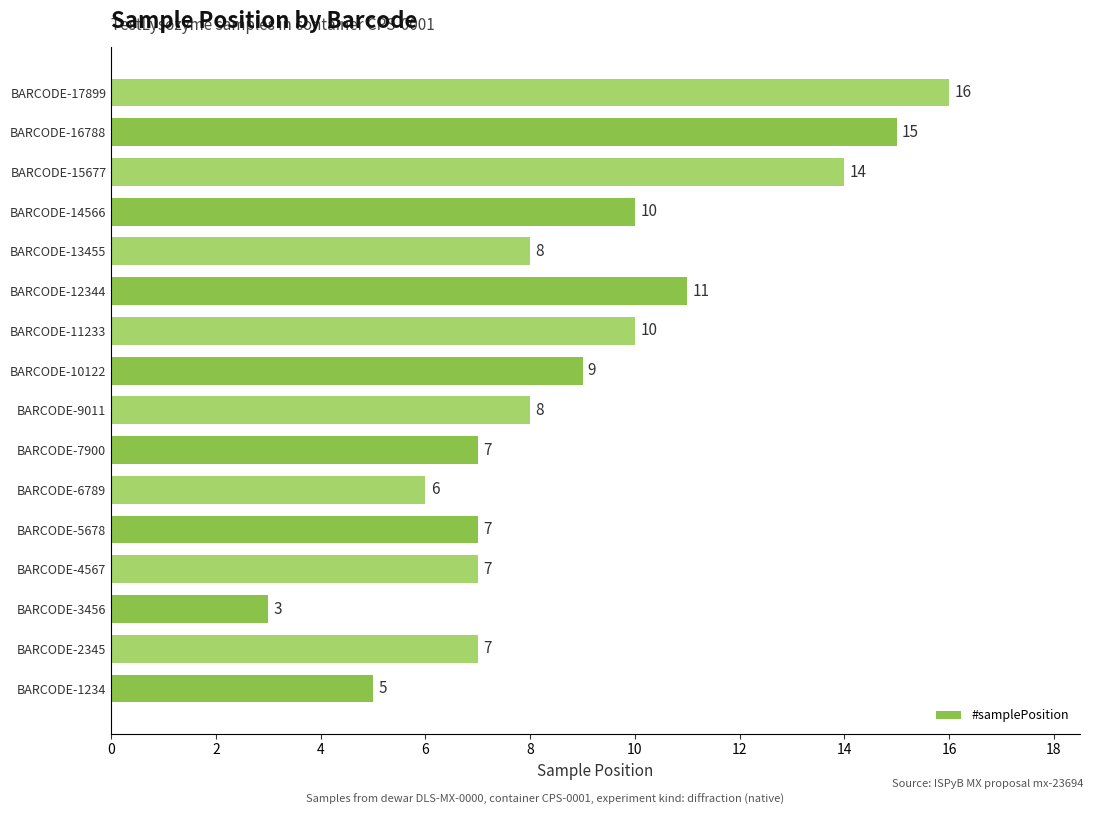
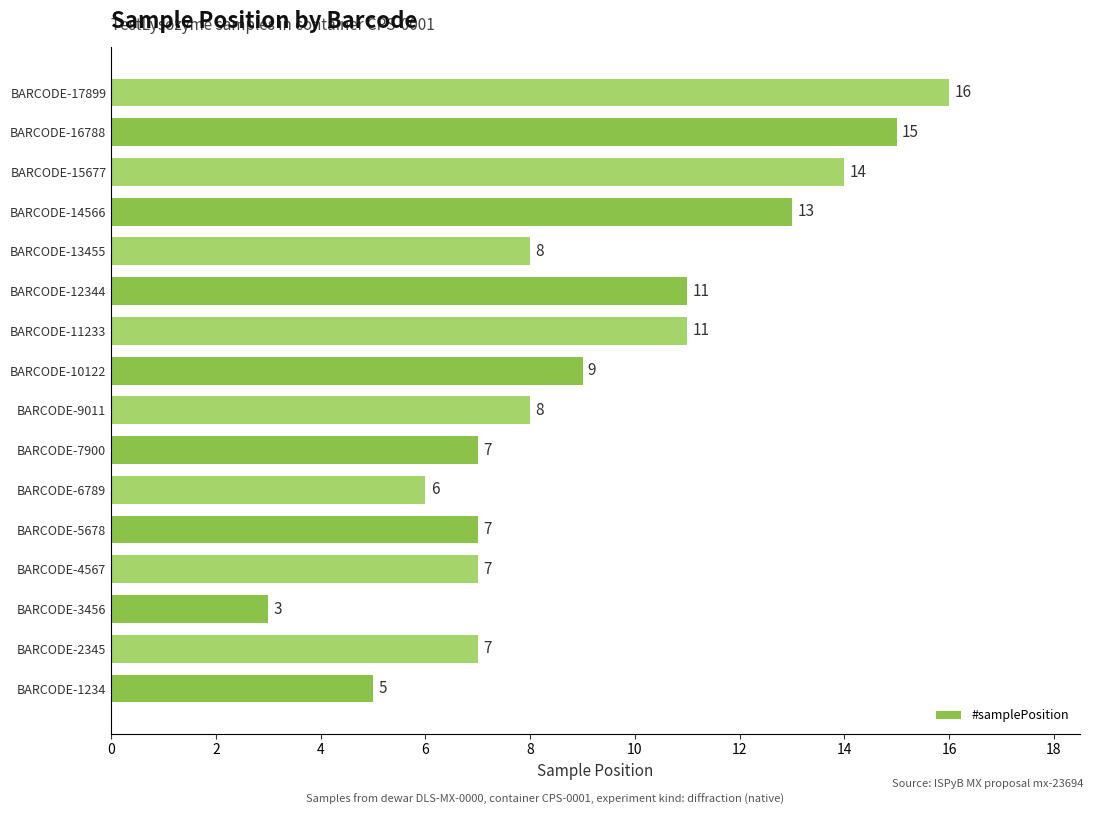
BARCODE-14566: 10 -> 13
BARCODE-11233: 10 -> 11
